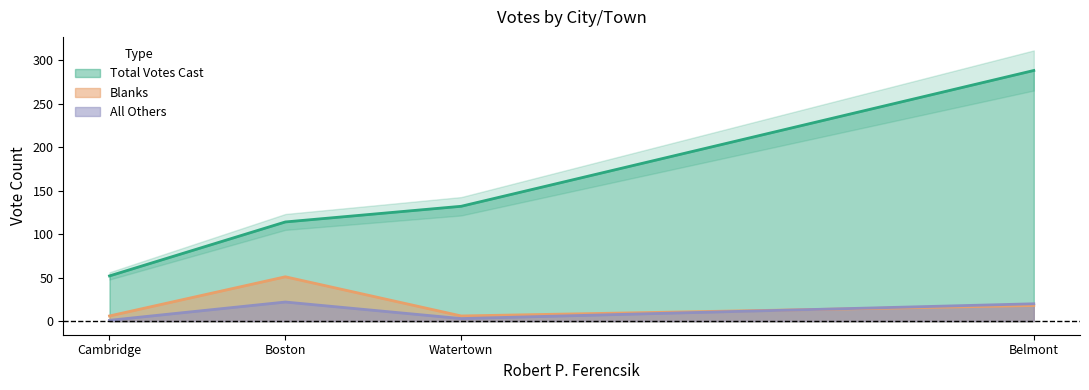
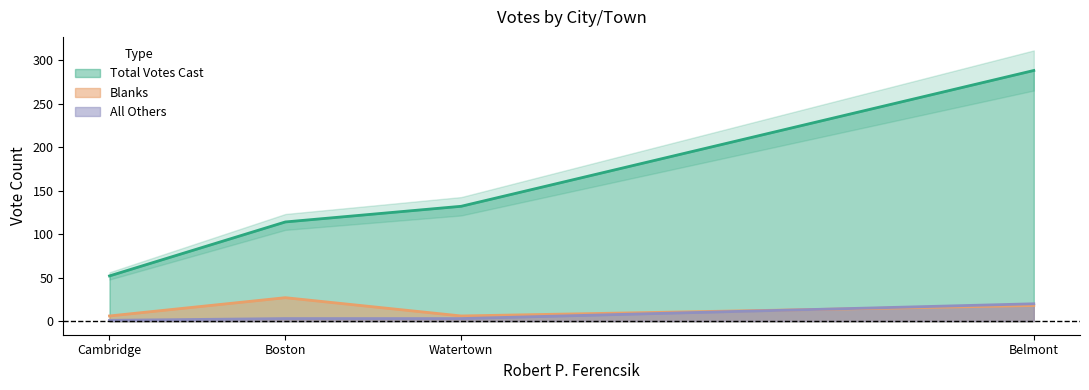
Blanks, Boston: 50 -> 30
All Others, Boston: 20 -> 0
